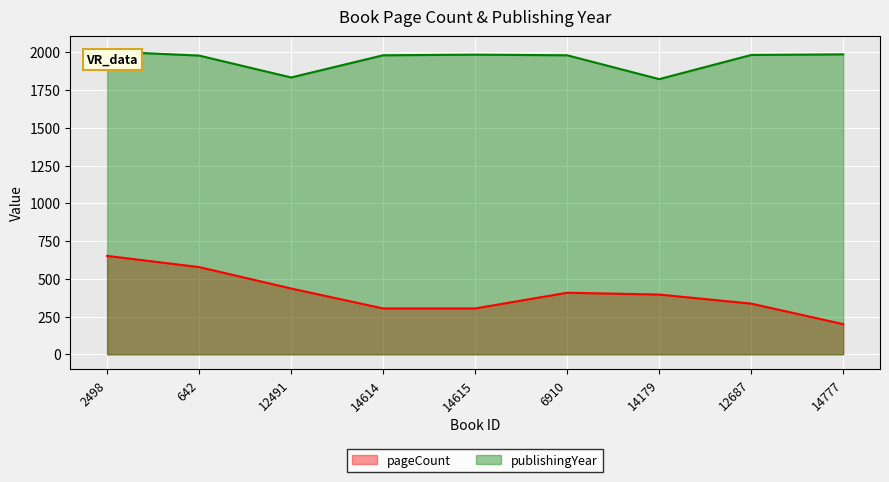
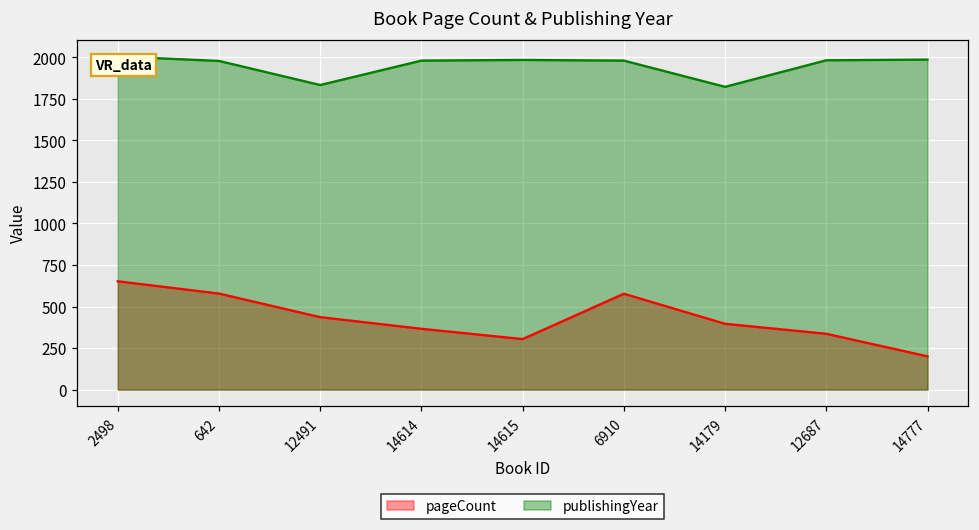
pageCount, 14614: 300 -> 370
pageCount, 6910: 410 -> 580
